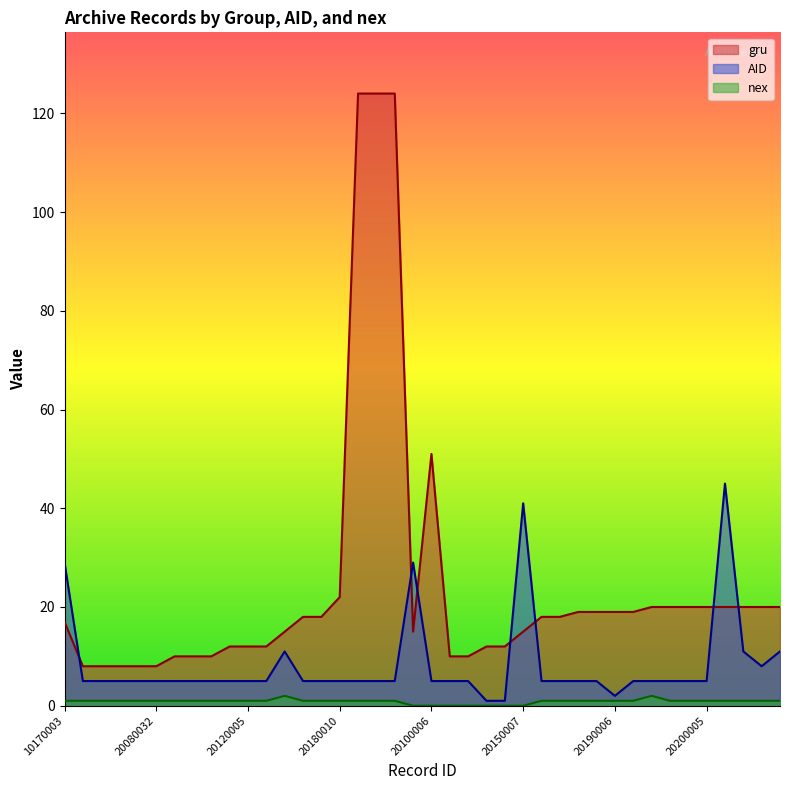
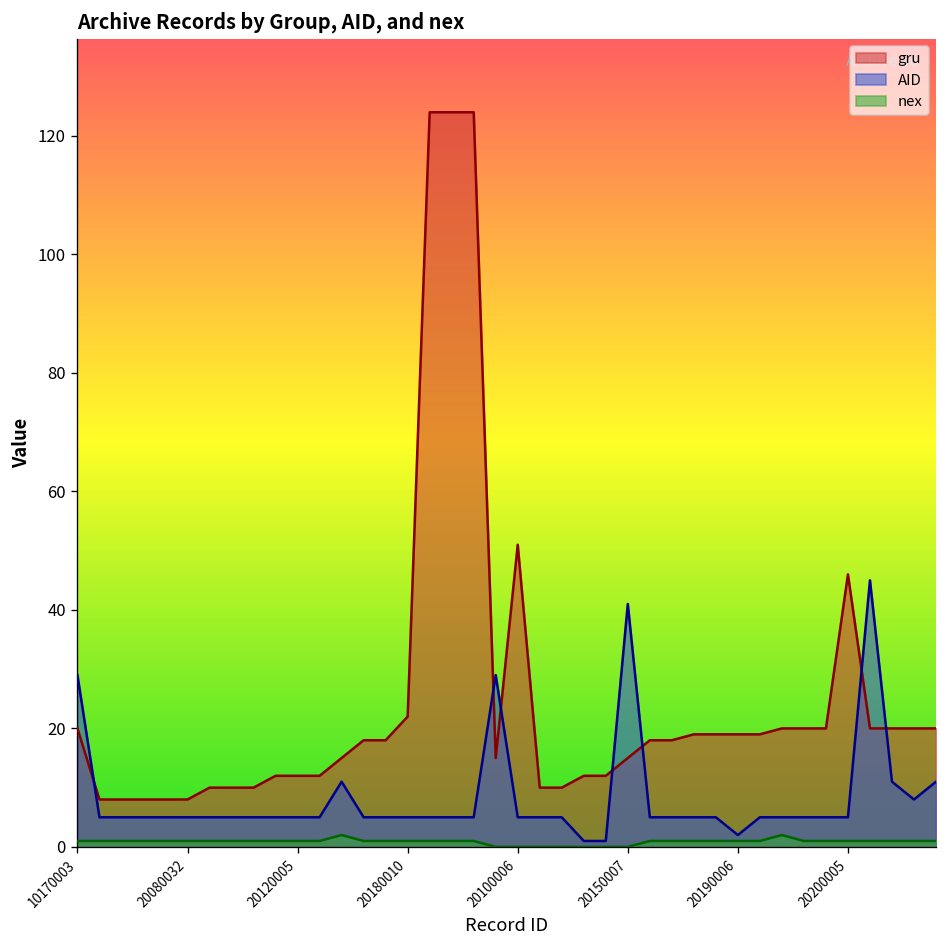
gru, 10170003: 17 -> 20
gru, 20200005: 20 -> 46
